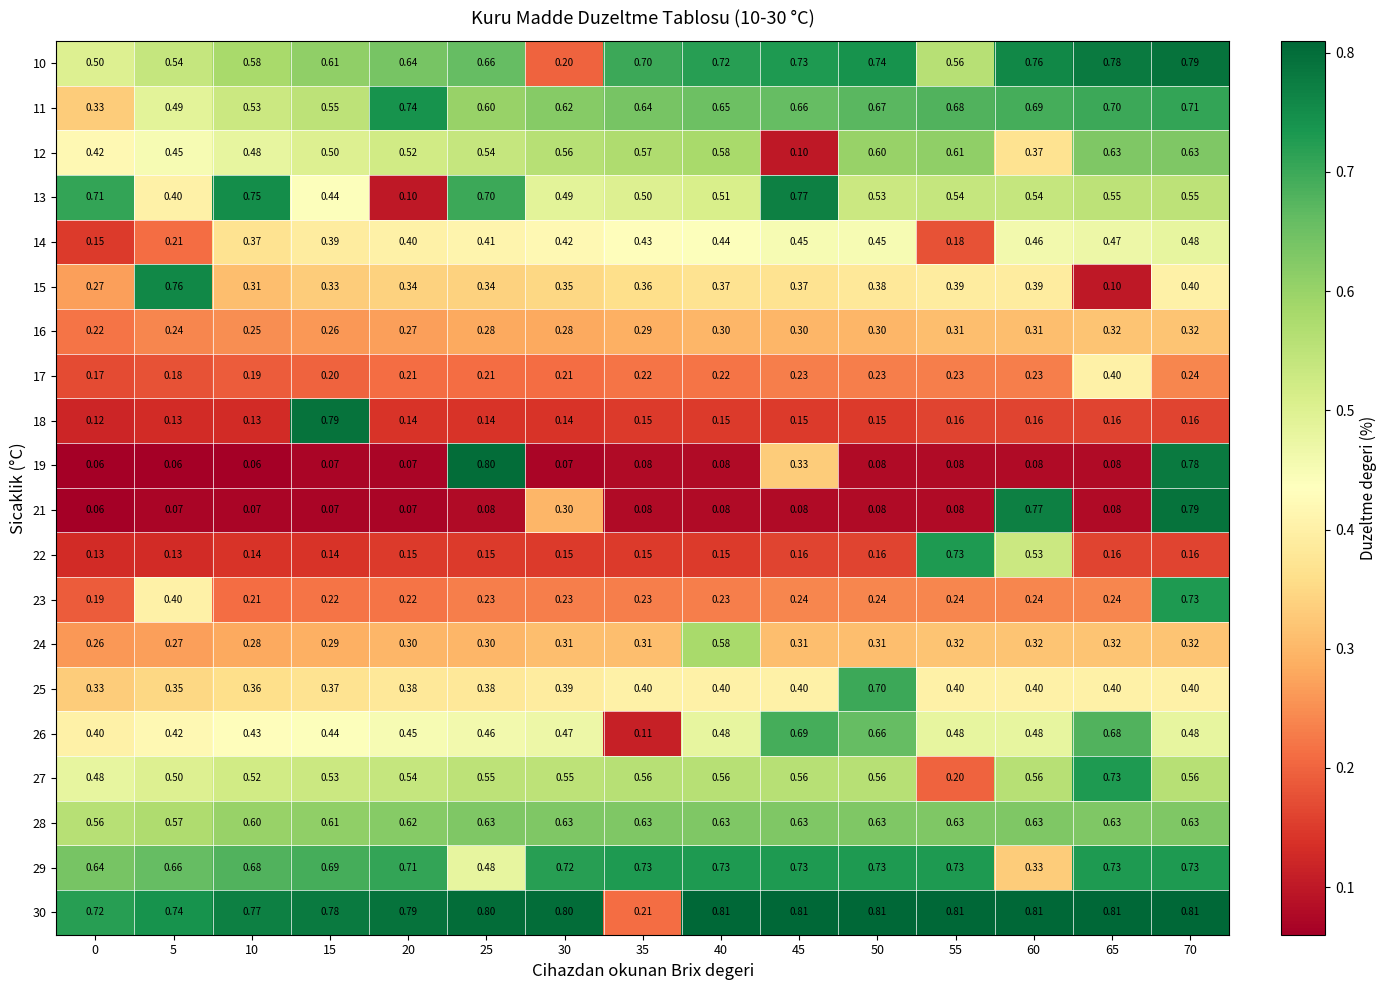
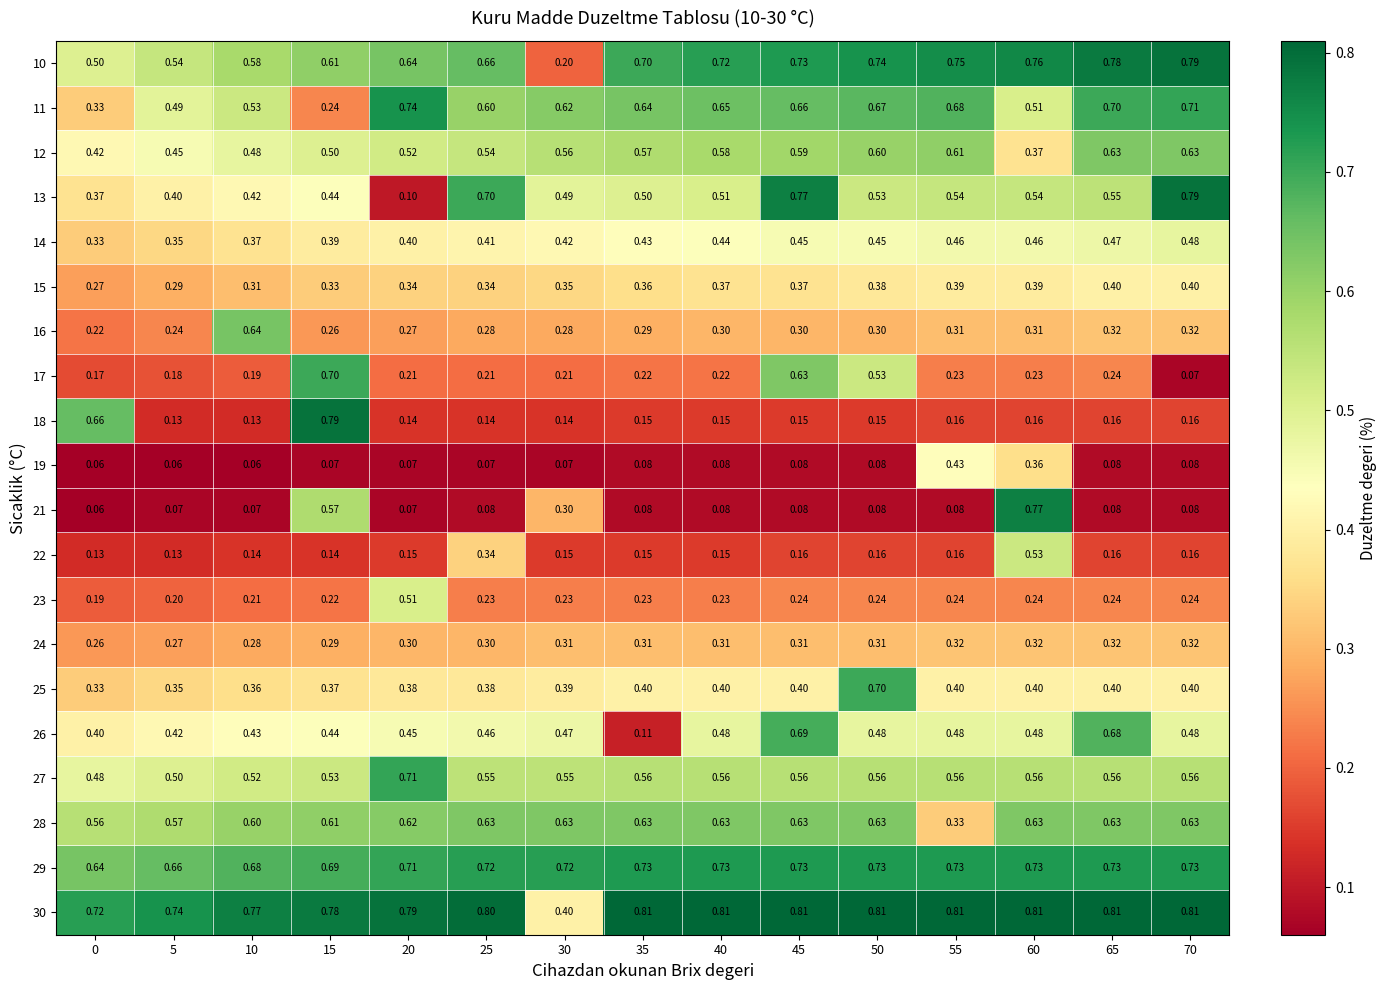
10, 55: 0.56 -> 0.75
11, 15: 0.55 -> 0.24
11, 60: 0.69 -> 0.51
12, 45: 0.10 -> 0.59
13, 0: 0.71 -> 0.37
13, 10: 0.75 -> 0.42
13, 70: 0.55 -> 0.79
14, 0: 0.15 -> 0.33
14, 5: 0.21 -> 0.35
14, 55: 0.18 -> 0.46
15, 5: 0.76 -> 0.29
15, 65: 0.10 -> 0.40
16, 10: 0.25 -> 0.64
17, 15: 0.20 -> 0.70
17, 45: 0.23 -> 0.63
17, 50: 0.23 -> 0.53
17, 65: 0.40 -> 0.24
17, 70: 0.24 -> 0.07
18, 0: 0.12 -> 0.66
19, 25: 0.80 -> 0.07
19, 45: 0.33 -> 0.08
19, 55: 0.08 -> 0.43
19, 60: 0.08 -> 0.36
19, 70: 0.78 -> 0.08
21, 15: 0.07 -> 0.57
21, 70: 0.79 -> 0.08
22, 25: 0.15 -> 0.34
22, 55: 0.73 -> 0.16
23, 5: 0.40 -> 0.20
23, 20: 0.22 -> 0.51
23, 70: 0.73 -> 0.24
24, 40: 0.58 -> 0.31
26, 50: 0.66 -> 0.48
27, 20: 0.54 -> 0.71
27, 55: 0.20 -> 0.56
27, 65: 0.73 -> 0.56
28, 55: 0.63 -> 0.33
29, 25: 0.48 -> 0.72
29, 60: 0.33 -> 0.73
30, 30: 0.80 -> 0.40
30, 35: 0.21 -> 0.81
